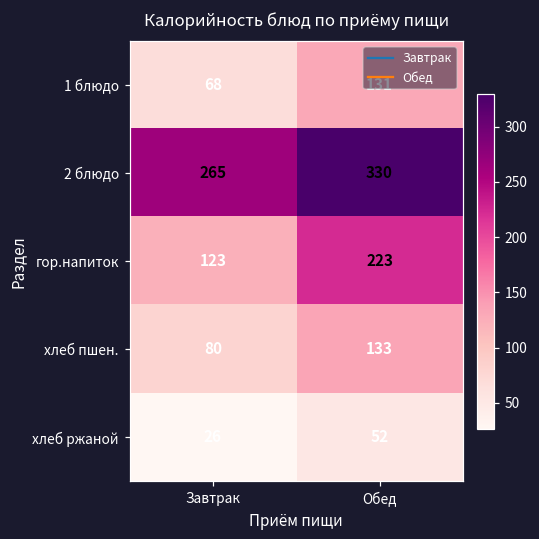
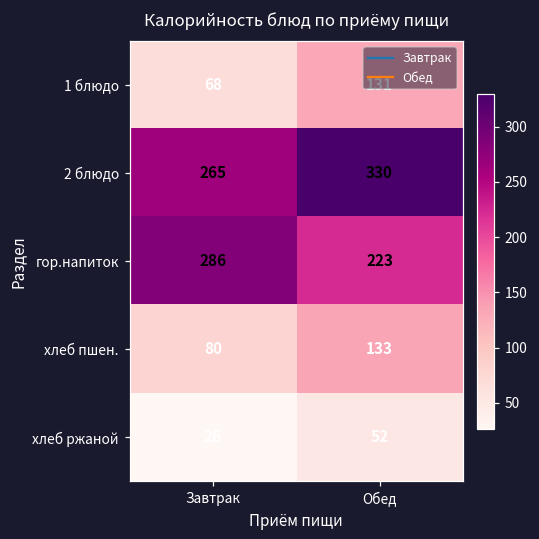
гор.напиток, Завтрак: 123 -> 286
